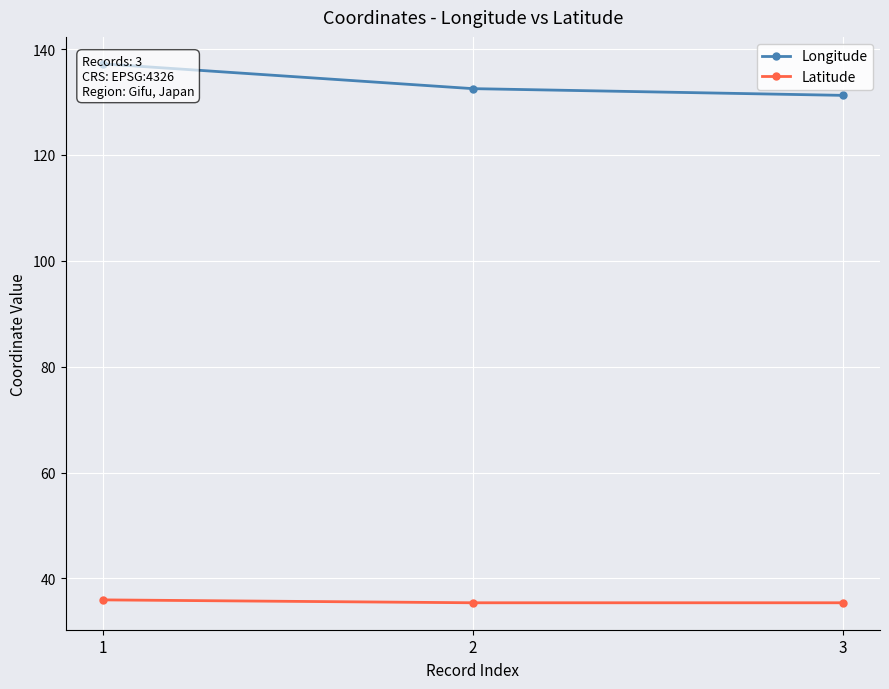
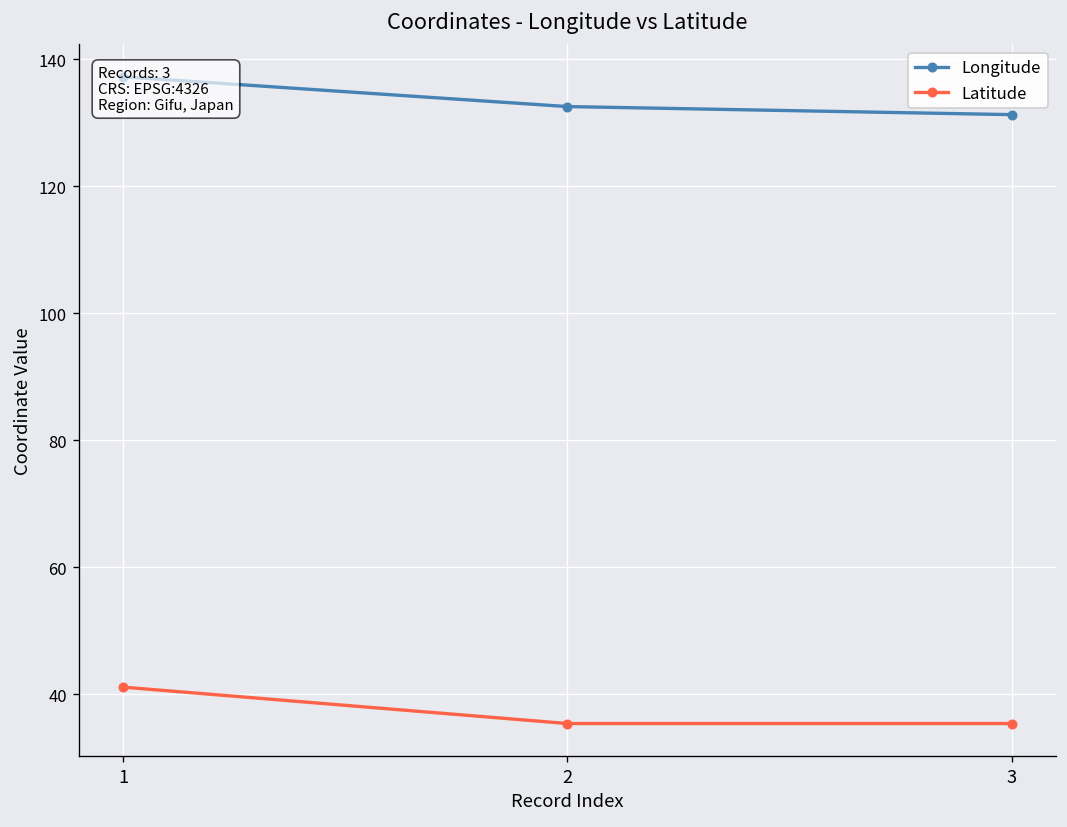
Latitude, 1: 36 -> 41
